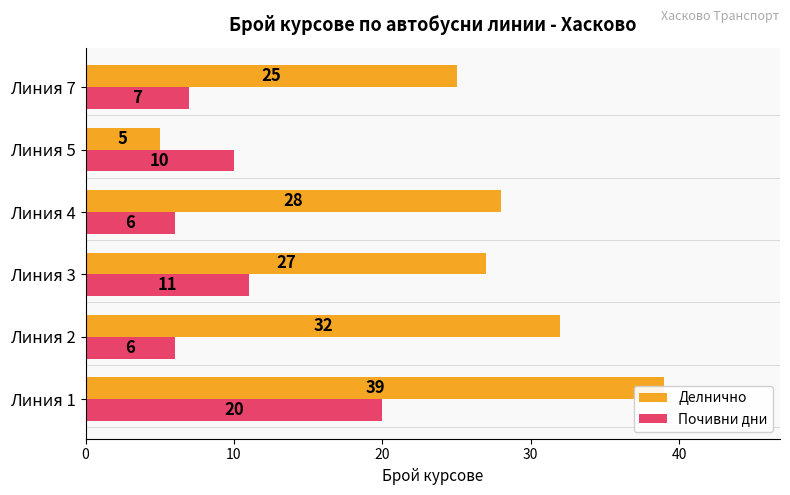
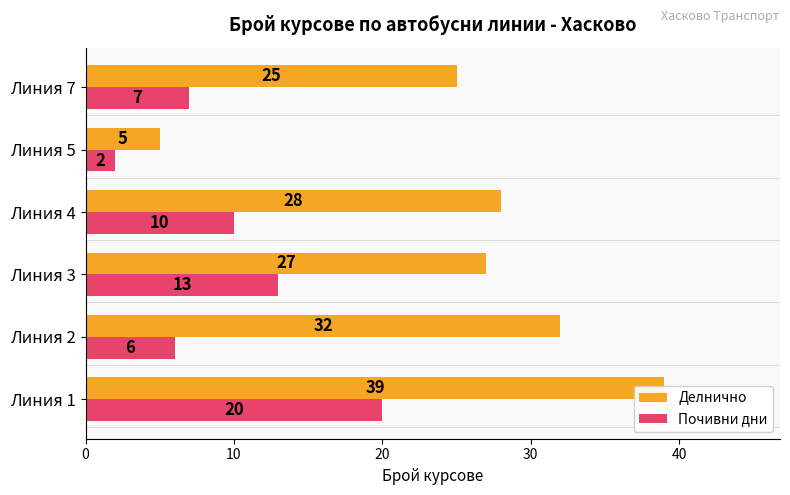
Почивни дни, Линия 5: 10 -> 2
Почивни дни, Линия 4: 6 -> 10
Почивни дни, Линия 3: 11 -> 13
